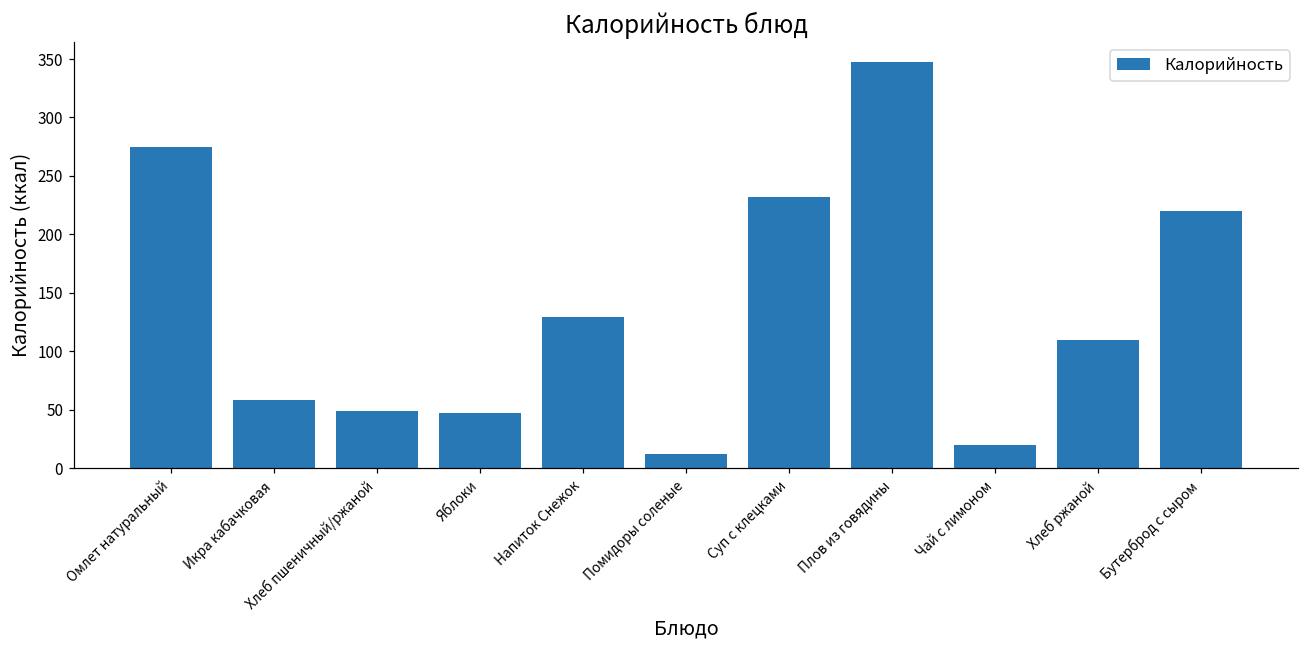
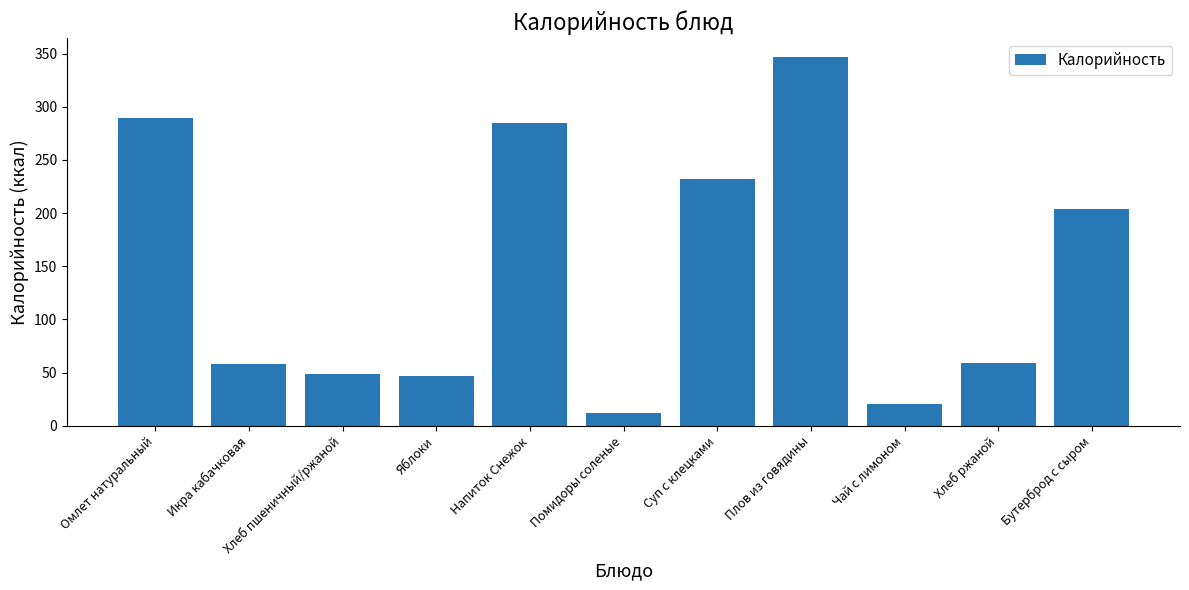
Омлет натуральный: 275 -> 290
Напиток Снежок: 130 -> 285
Хлеб ржаной: 110 -> 59
Бутерброд с сыром: 220 -> 204
